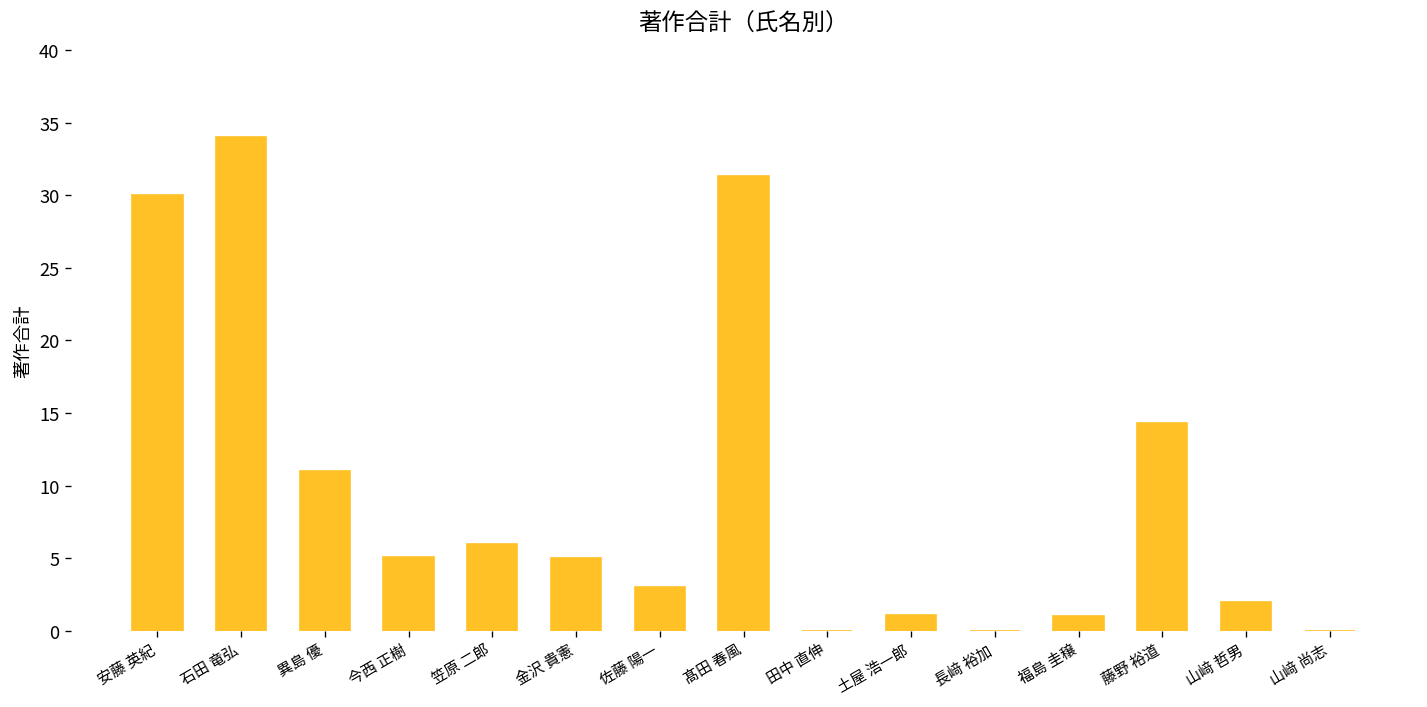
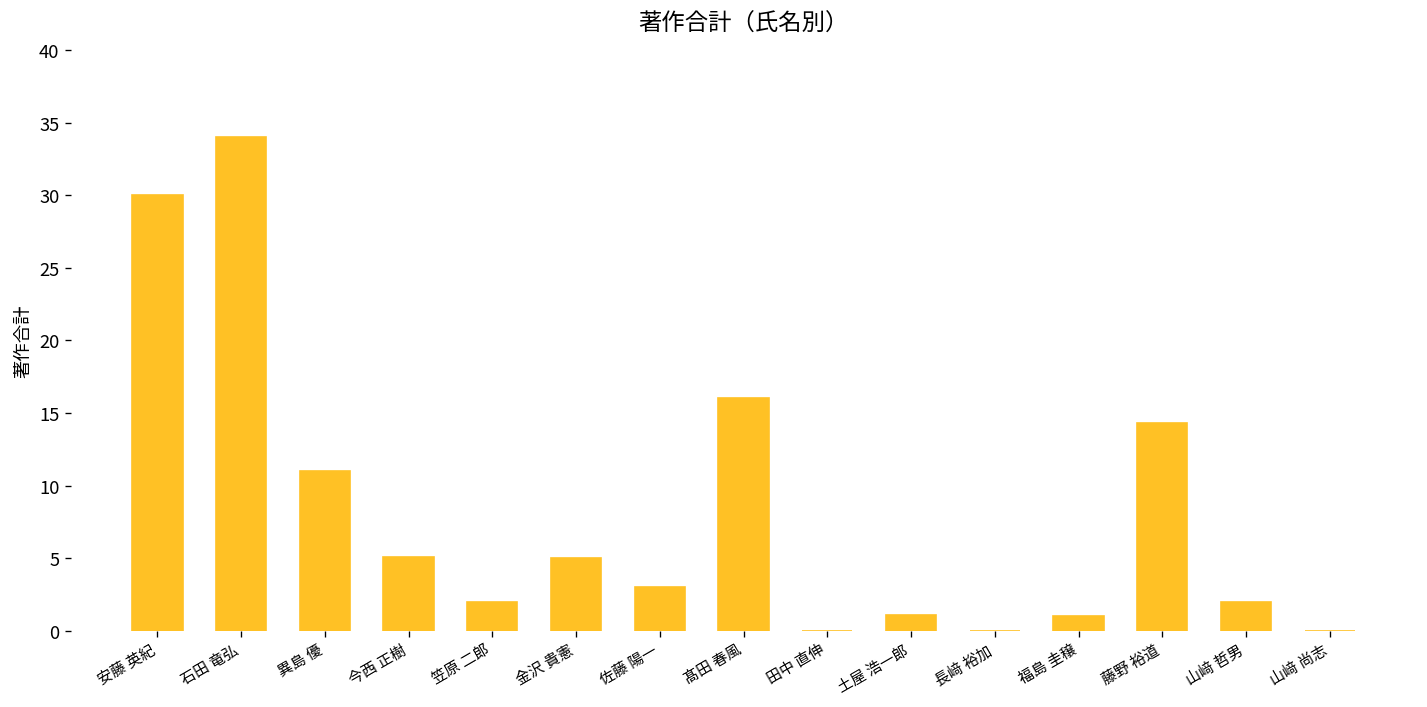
笠原 二郎: 6 -> 2
髙田 春風: 31.3 -> 16.0
